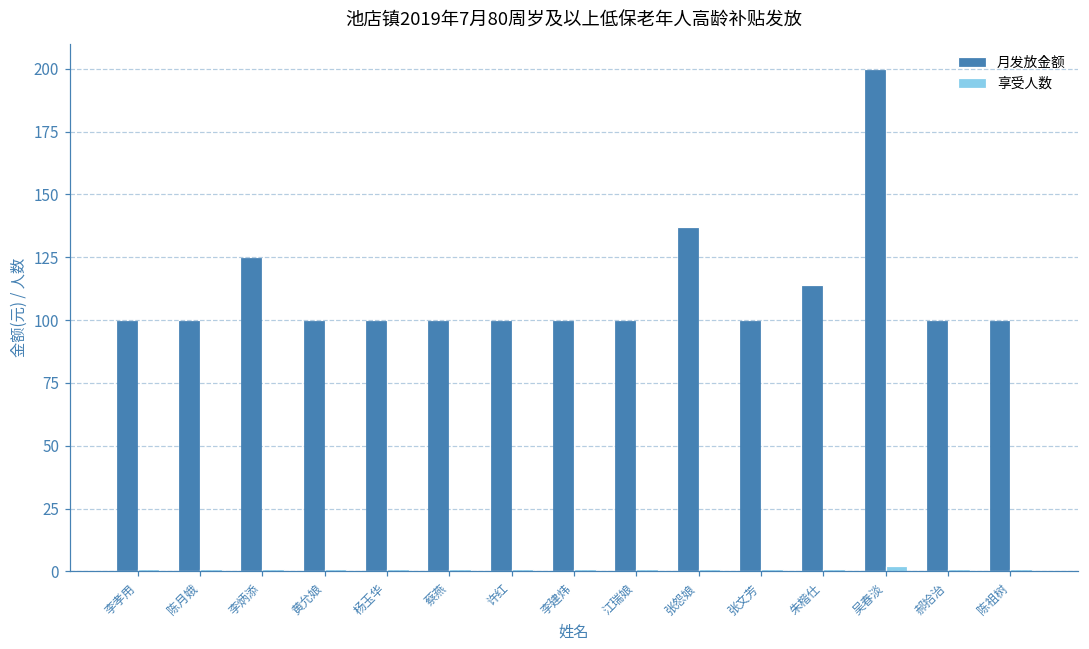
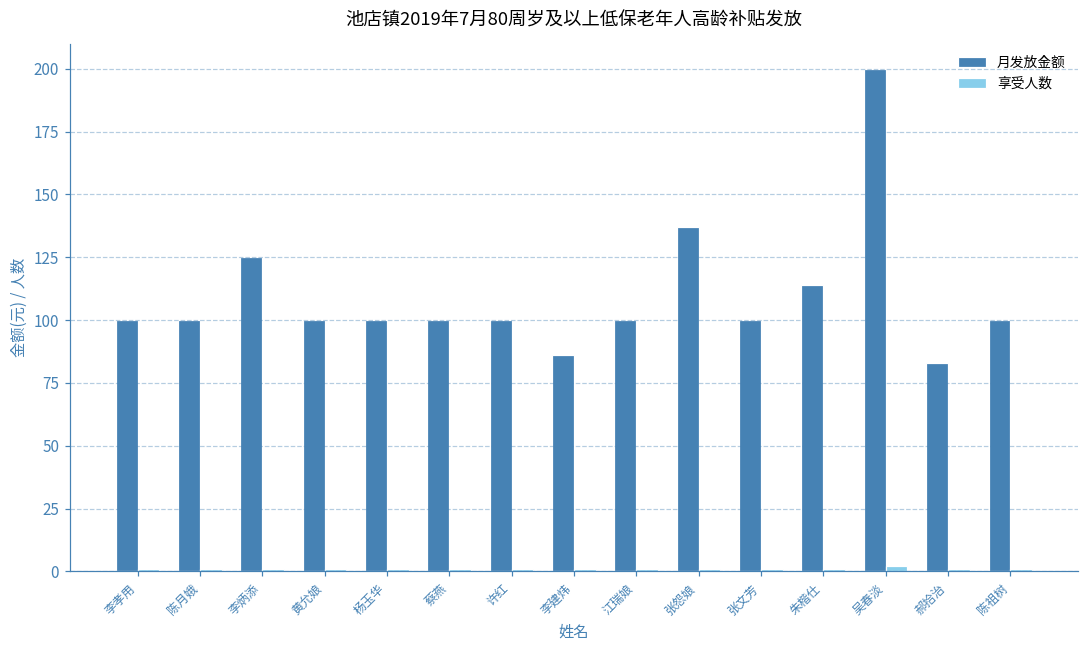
月发放金额, 李建炜: 100 -> 86
月发放金额, 郝拾治: 100 -> 83
